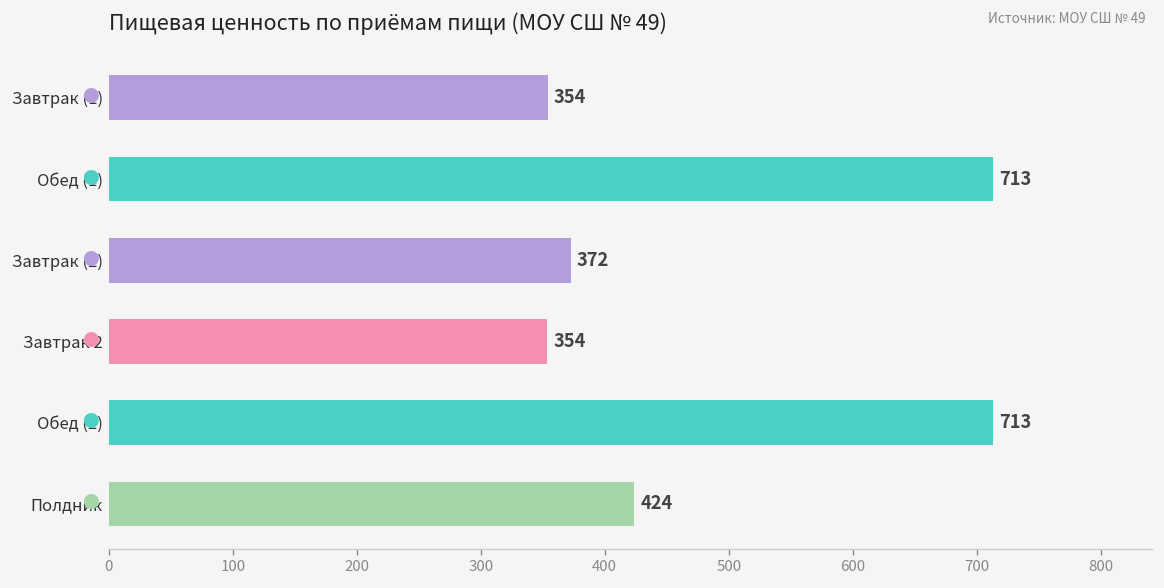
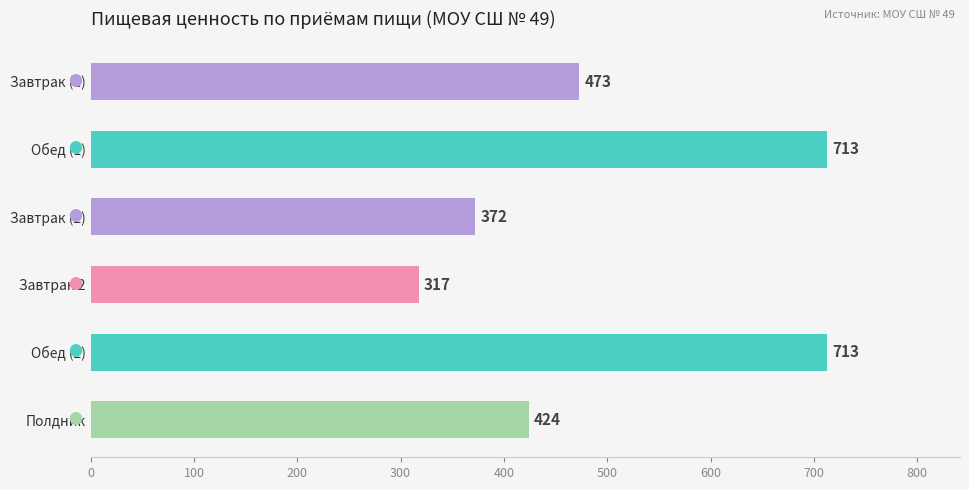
Завтрак (1): 354 -> 473
Завтрак 2: 354 -> 317
